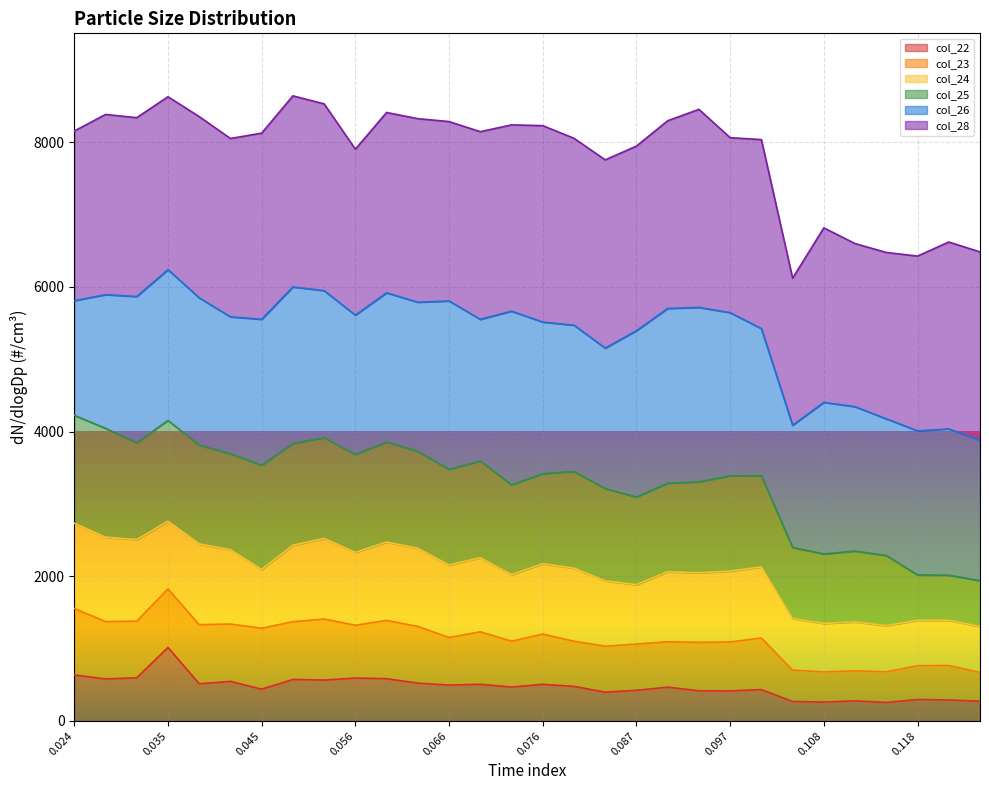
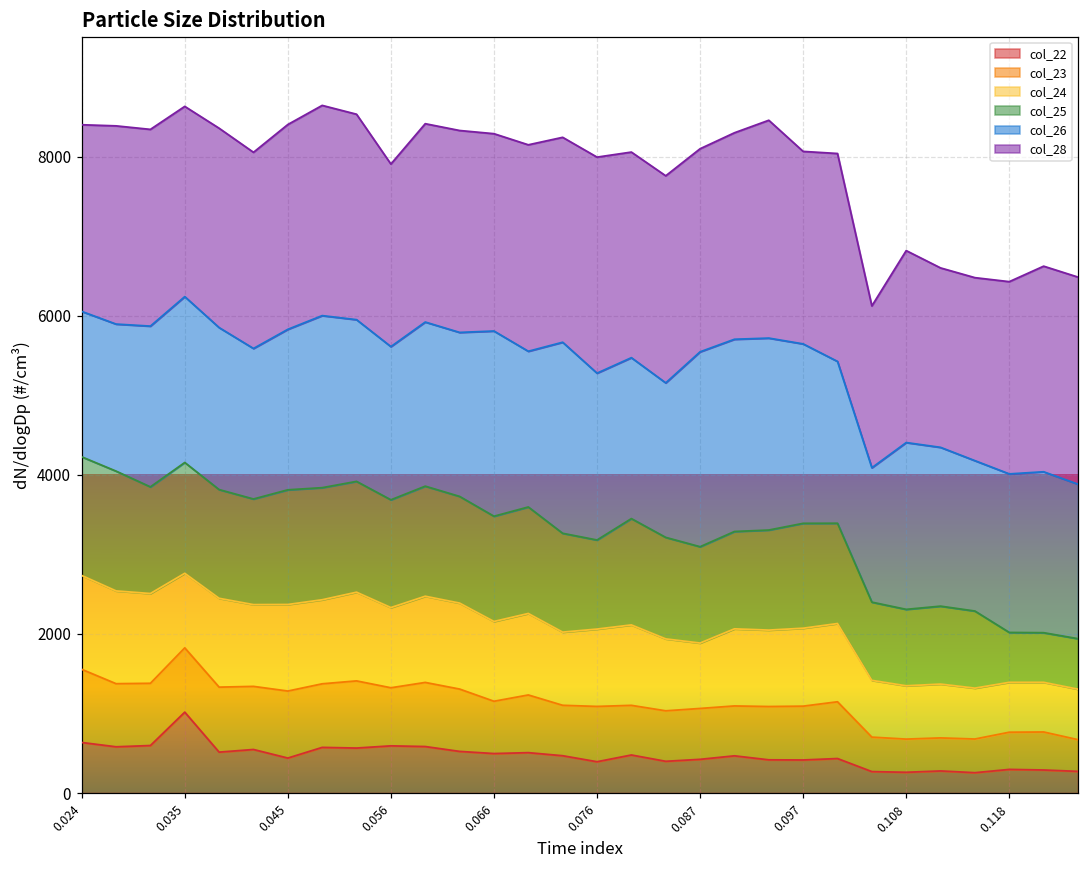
col_26, 0.024: 1600 -> 1800
col_24, 0.045: 800 -> 1100
col_22, 0.076: 500 -> 400
col_25, 0.076: 1200 -> 1100
col_26, 0.087: 2300 -> 2400
